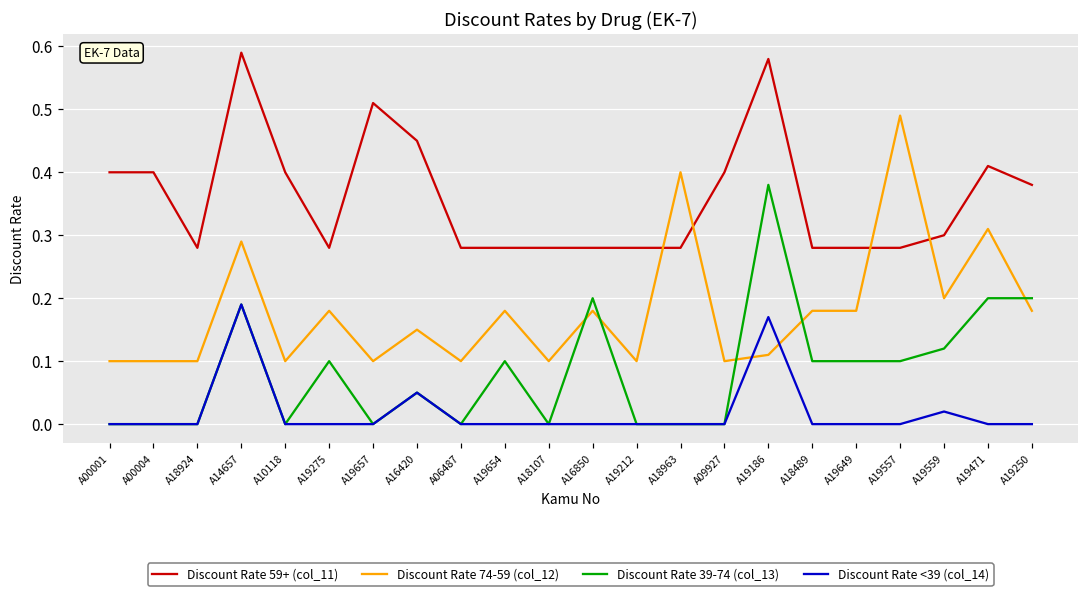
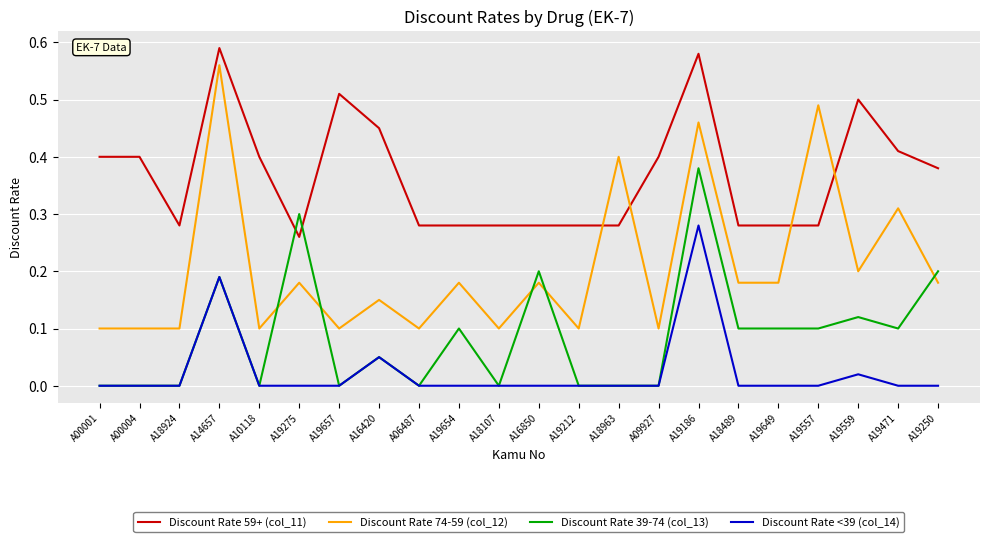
Discount Rate 74-59 (col_12), A14657: 0.29 -> 0.56
Discount Rate 59+ (col_11), A19275: 0.28 -> 0.26
Discount Rate 39-74 (col_13), A19275: 0.1 -> 0.3
Discount Rate 74-59 (col_12), A19186: 0.11 -> 0.46
Discount Rate <39 (col_14), A19186: 0.17 -> 0.28
Discount Rate 59+ (col_11), A19559: 0.3 -> 0.5
Discount Rate 39-74 (col_13), A19471: 0.2 -> 0.1
